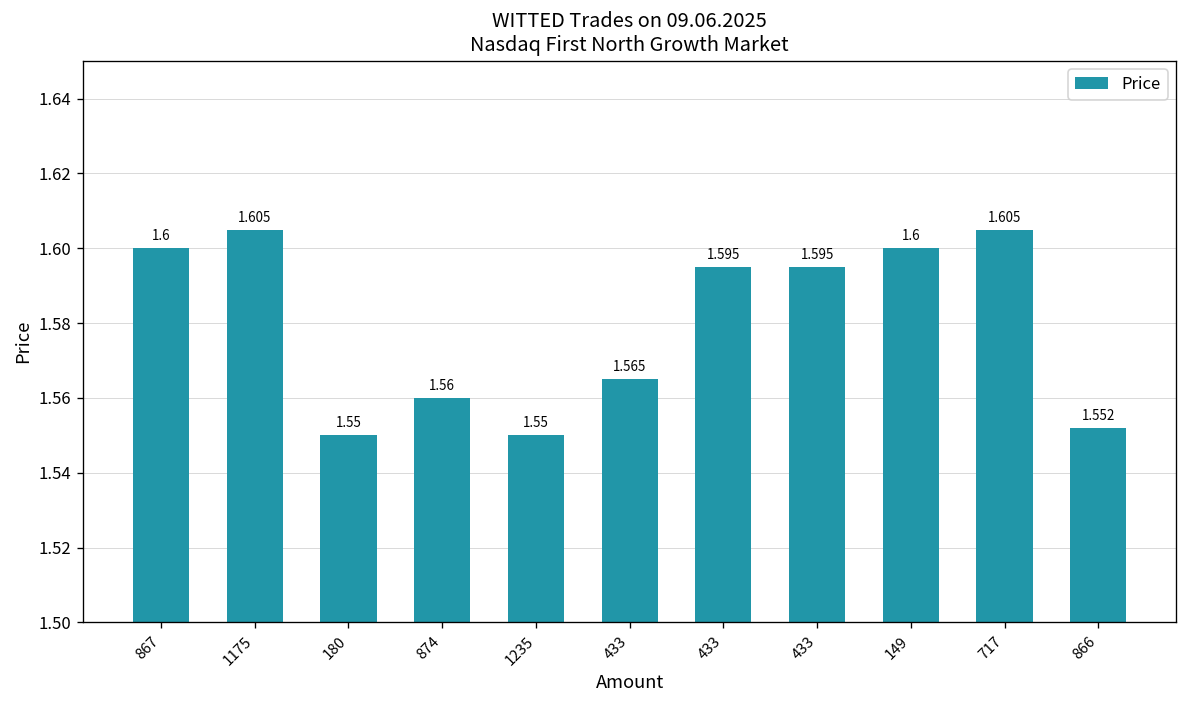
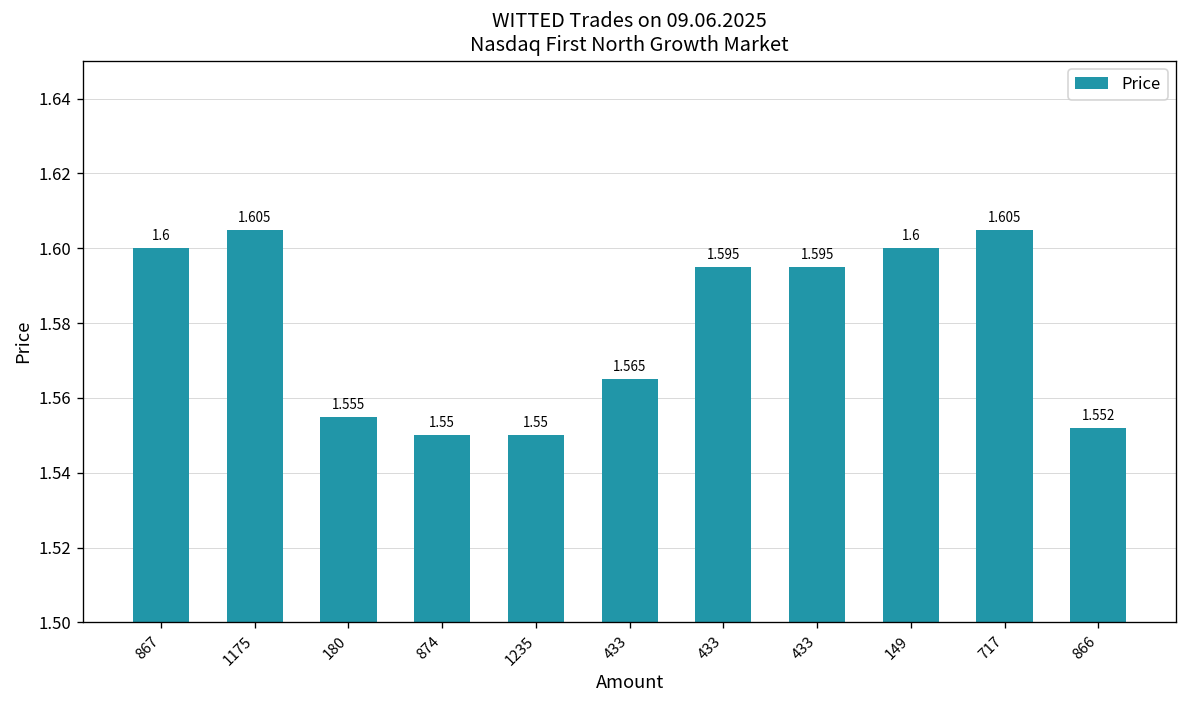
180: 1.55 -> 1.555
874: 1.56 -> 1.55
